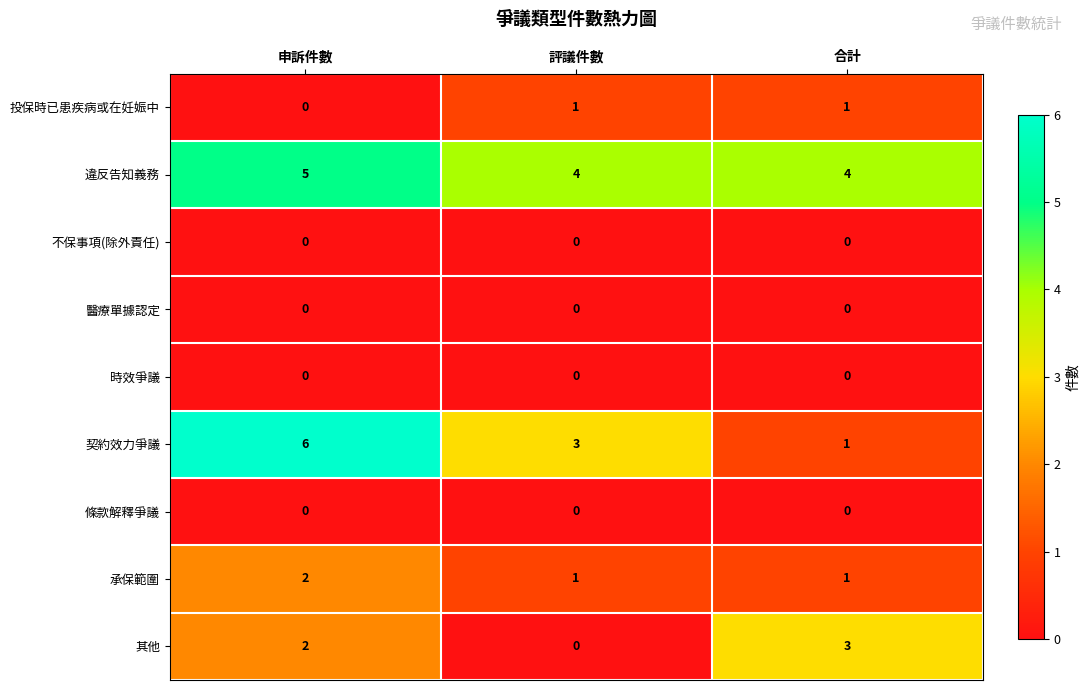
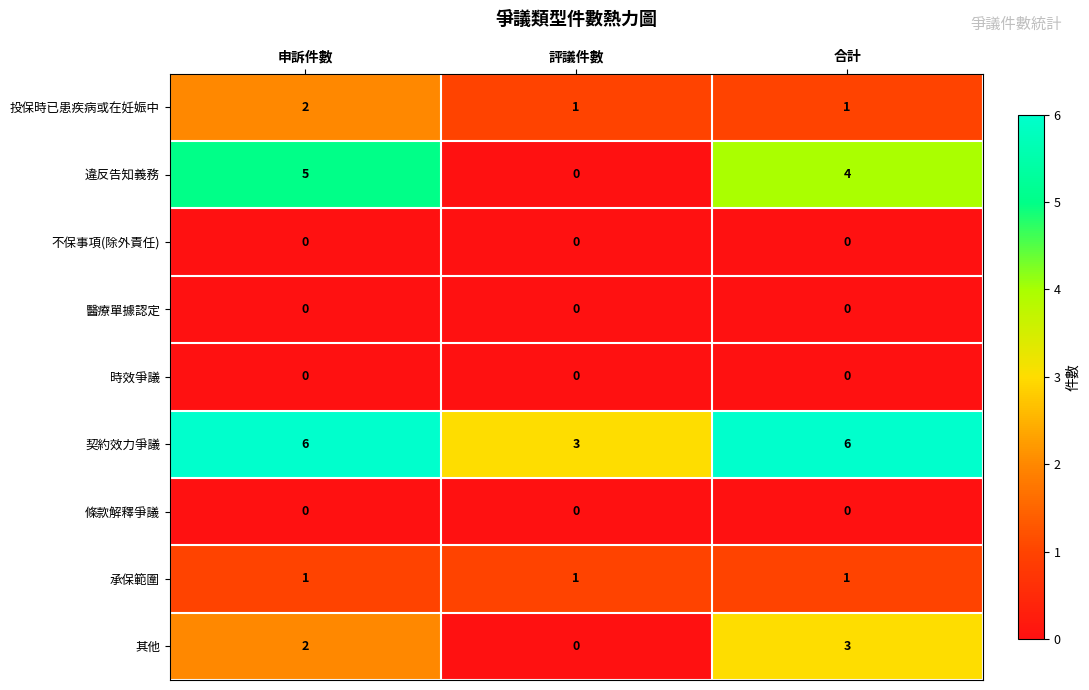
投保時已患疾病或在妊娠中, 申訴件數: 0 -> 2
違反告知義務, 評議件數: 4 -> 0
契約效力爭議, 合計: 1 -> 6
承保範圍, 申訴件數: 2 -> 1
